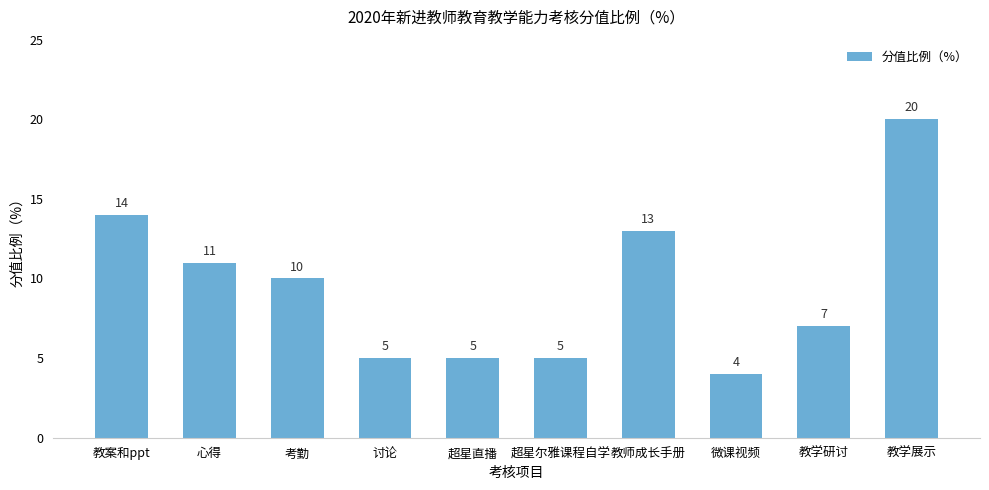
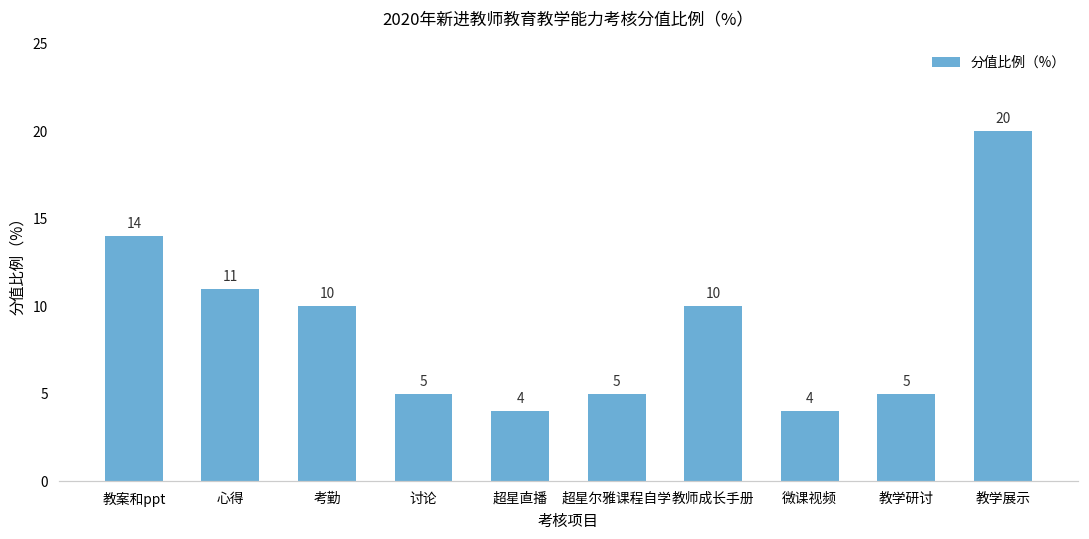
超星直播: 5 -> 4
教师成长手册: 13 -> 10
教学研讨: 7 -> 5
